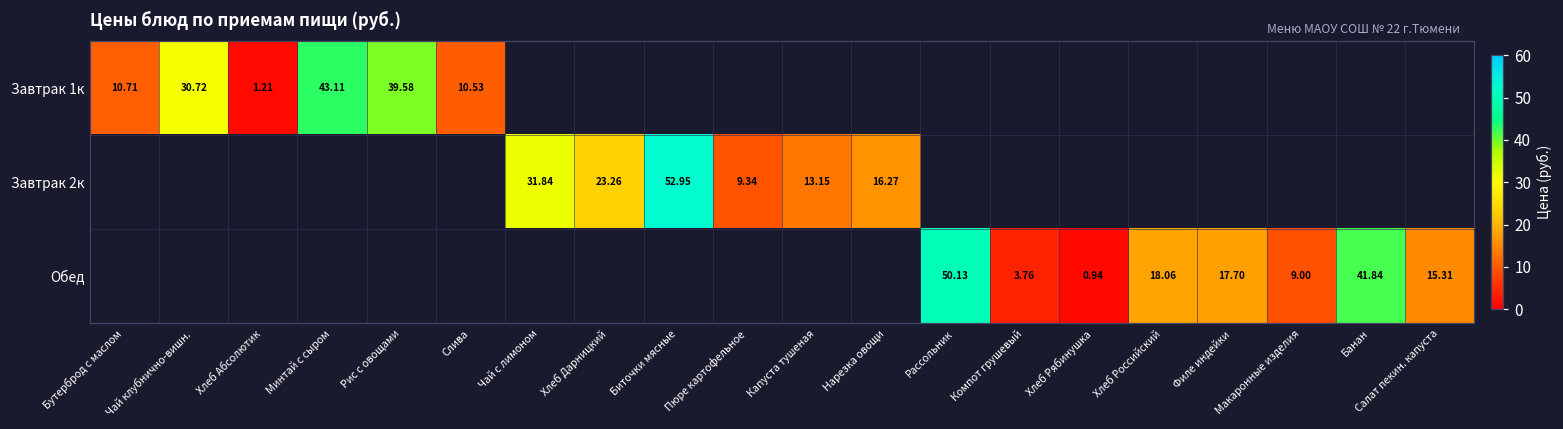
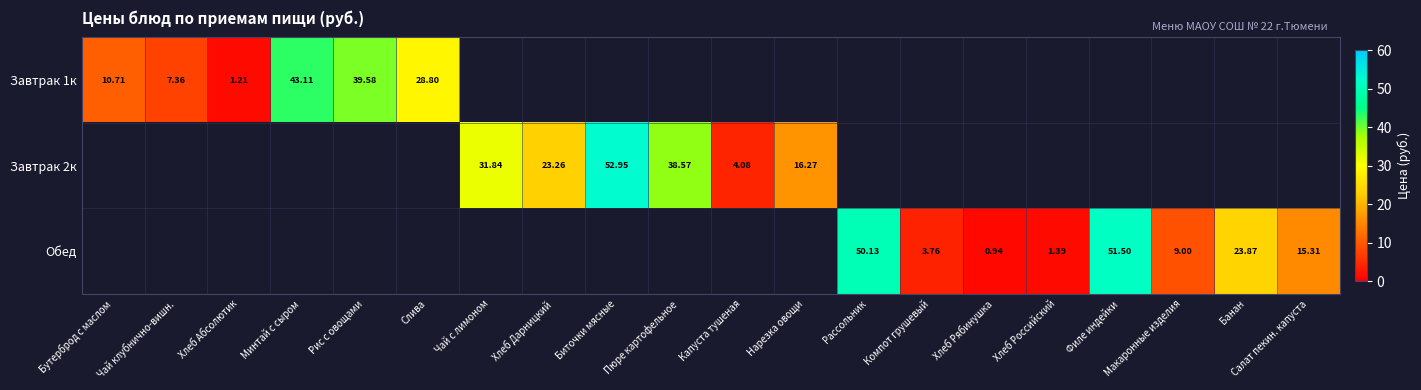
Завтрак 1к, Чай клубнично-вишн.: 30.72 -> 7.36
Завтрак 1к, Слива: 10.53 -> 28.80
Завтрак 2к, Пюре картофельное: 9.34 -> 38.57
Завтрак 2к, Капуста тушеная: 13.15 -> 4.08
Обед, Хлеб Российский: 18.06 -> 1.39
Обед, Филе индейки: 17.70 -> 51.50
Обед, Банан: 41.84 -> 23.87
